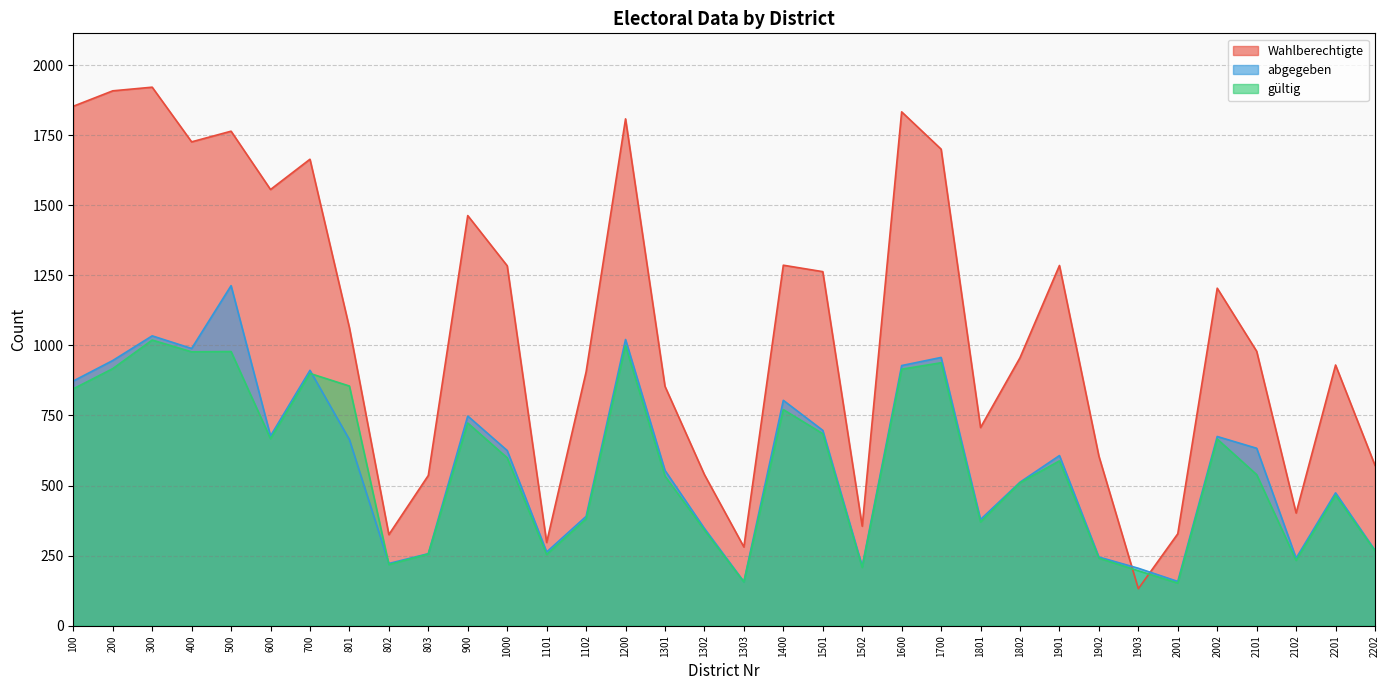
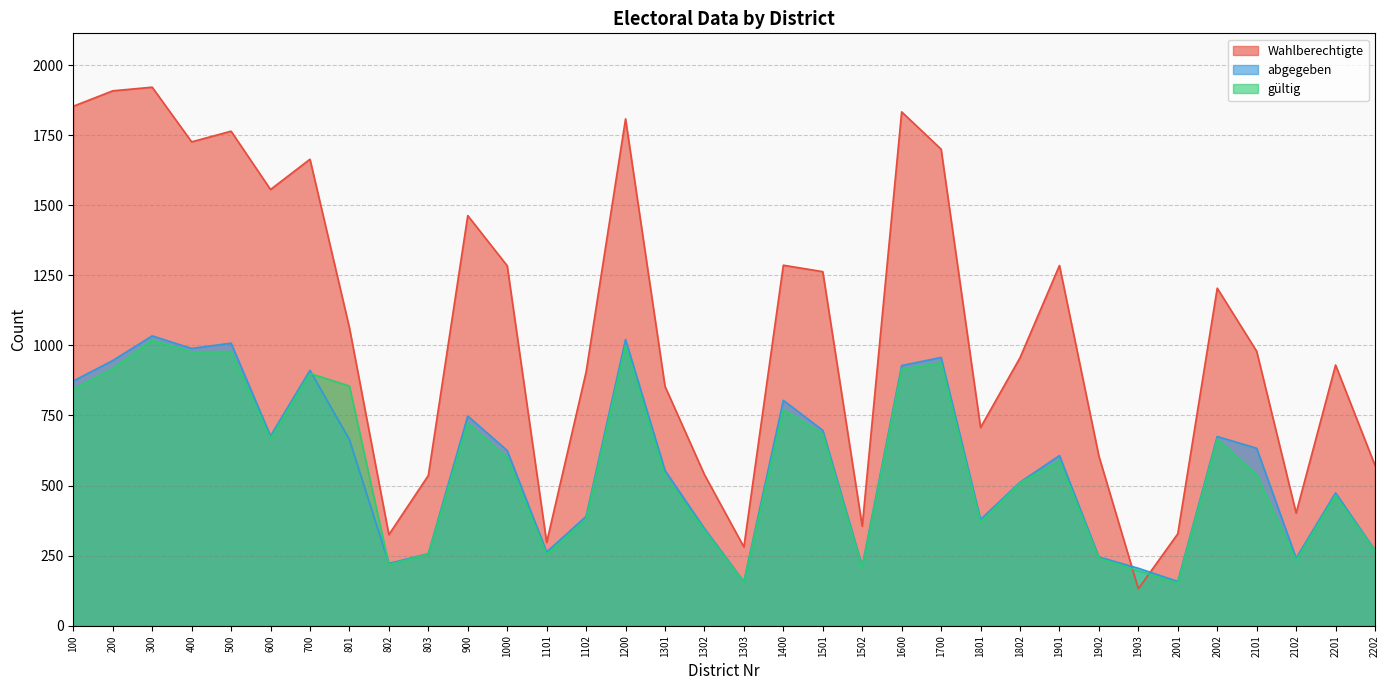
abgegeben, 500: 1210 -> 1010
